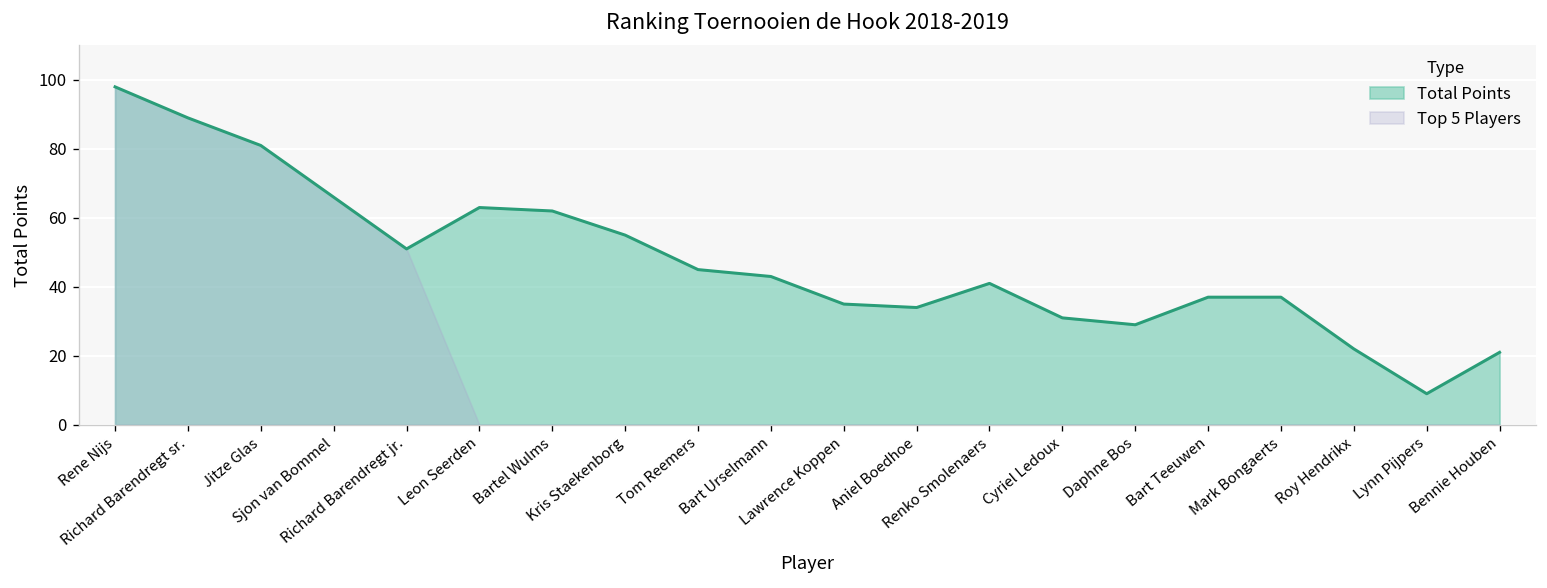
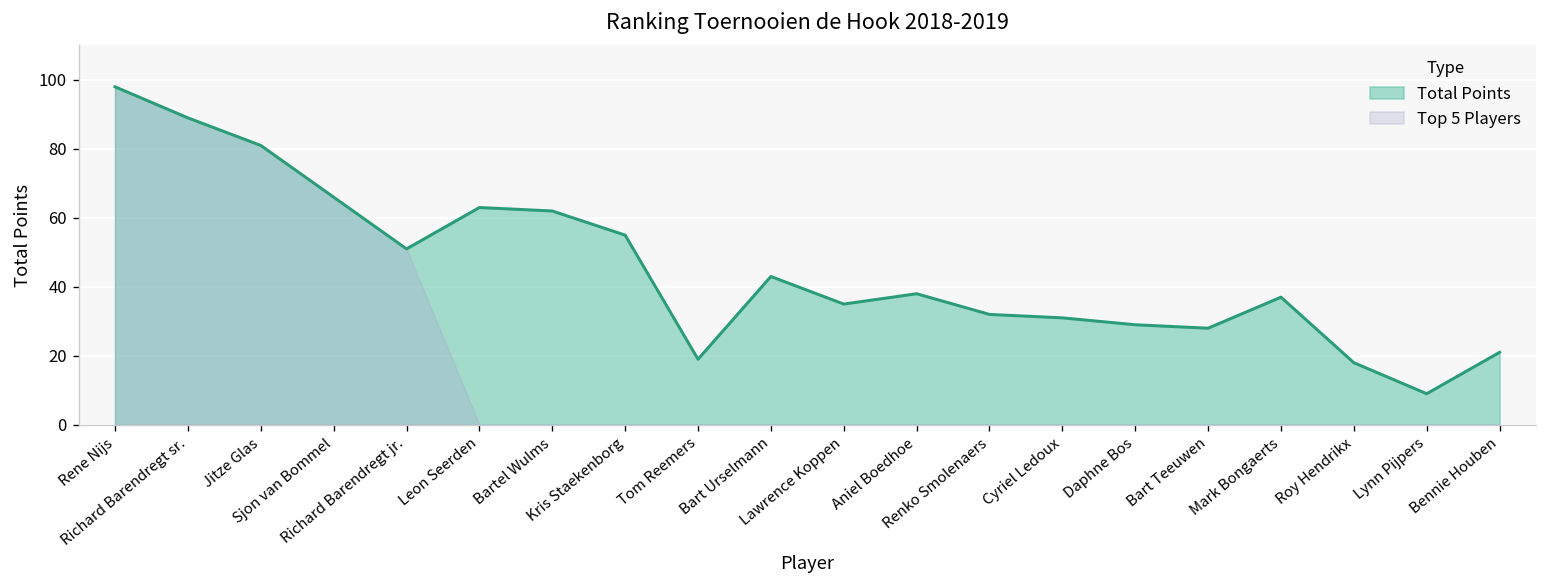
Total Points, Tom Reemers: 45 -> 19
Total Points, Aniel Boedhoe: 34 -> 38
Total Points, Renko Smolenaers: 41 -> 32
Total Points, Bart Teeuwen: 37 -> 28
Total Points, Roy Hendrikx: 22 -> 18
